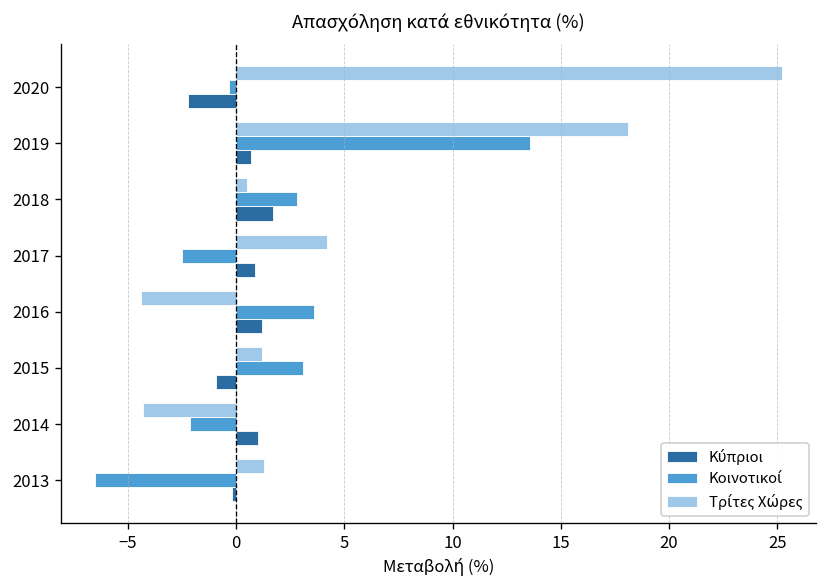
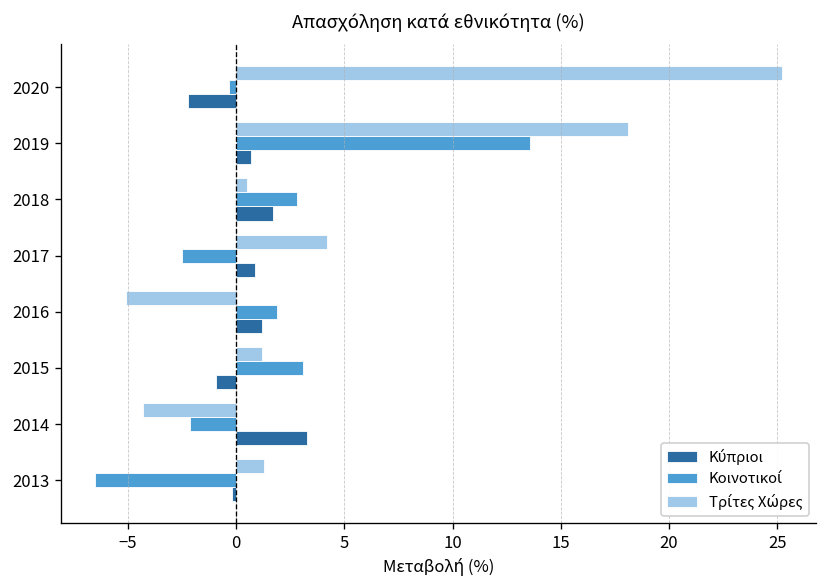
Τρίτες Χώρες, 2016: -4.4 -> -5.1
Κοινοτικοί, 2016: 3.6 -> 1.9
Κύπριοι, 2014: 1.0 -> 3.3
